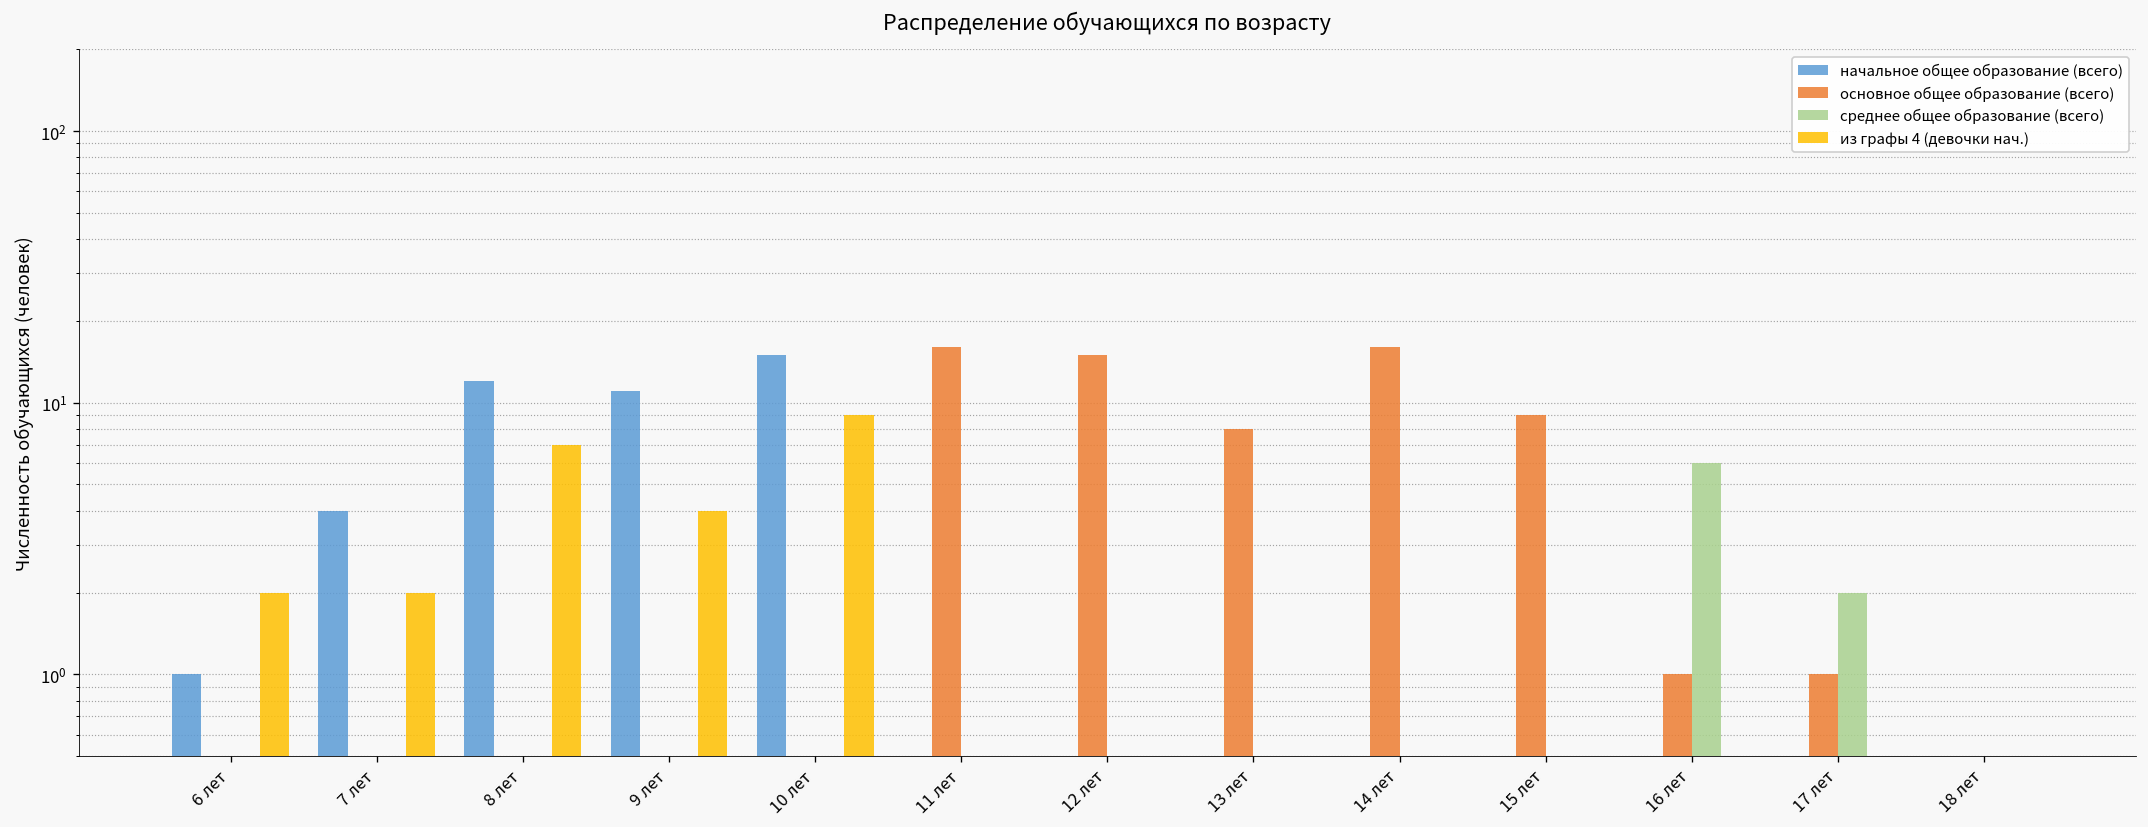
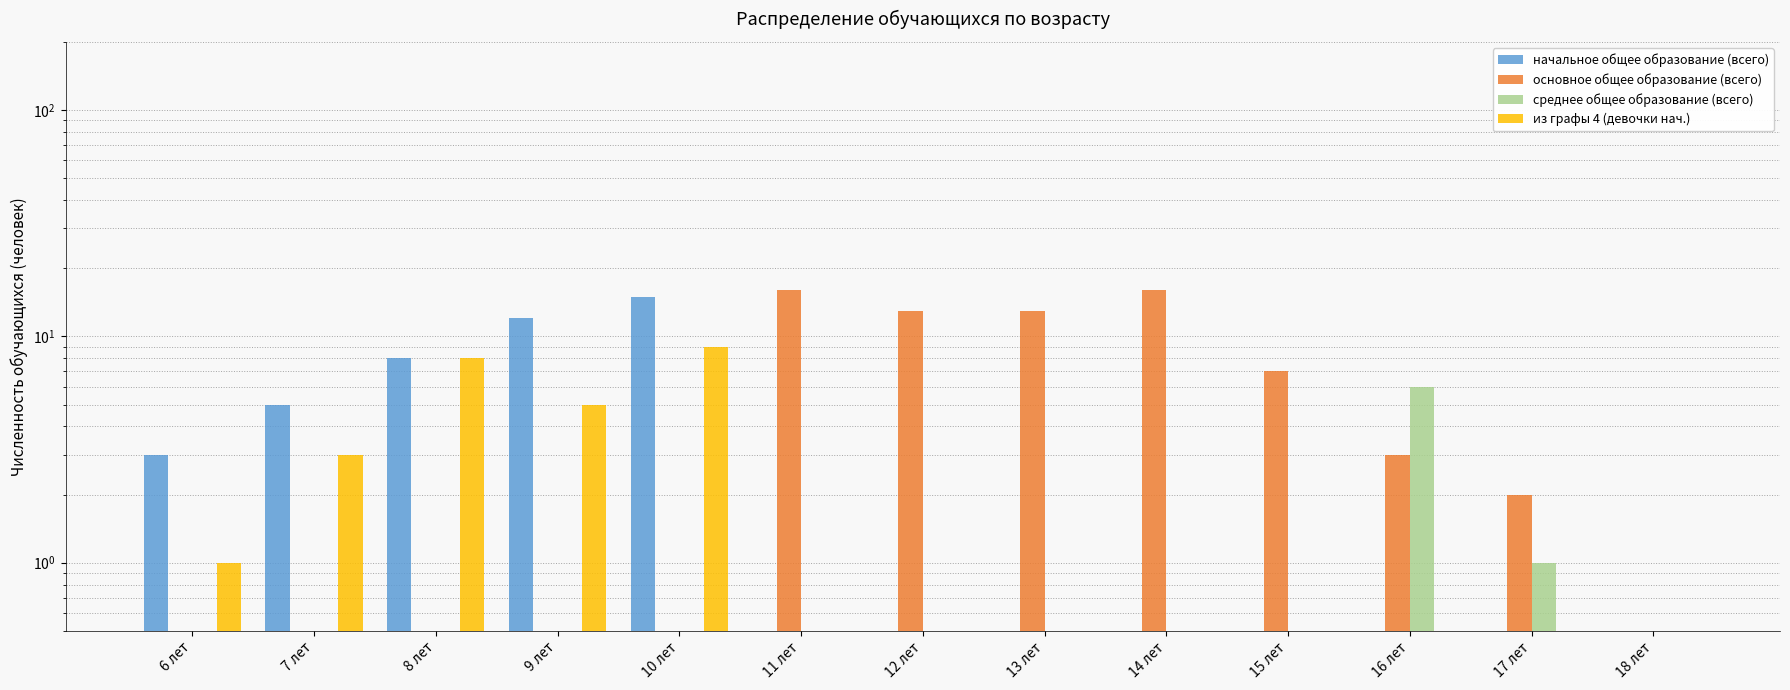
начальное общее образование (всего), 6 лет: 1.0 -> 3.0
из графы 4 (девочки нач.), 6 лет: 2.0 -> 1.0
начальное общее образование (всего), 7 лет: 4.0 -> 5.0
из графы 4 (девочки нач.), 7 лет: 2.0 -> 3.0
начальное общее образование (всего), 8 лет: 12 -> 8.0
из графы 4 (девочки нач.), 8 лет: 7.0 -> 8.0
начальное общее образование (всего), 9 лет: 11 -> 12
из графы 4 (девочки нач.), 9 лет: 4.0 -> 5.0
основное общее образование (всего), 12 лет: 15 -> 13
основное общее образование (всего), 13 лет: 8.0 -> 13
основное общее образование (всего), 15 лет: 9.0 -> 7.0
основное общее образование (всего), 16 лет: 1.0 -> 3.0
основное общее образование (всего), 17 лет: 1.0 -> 2.0
среднее общее образование (всего), 17 лет: 2.0 -> 1.0
